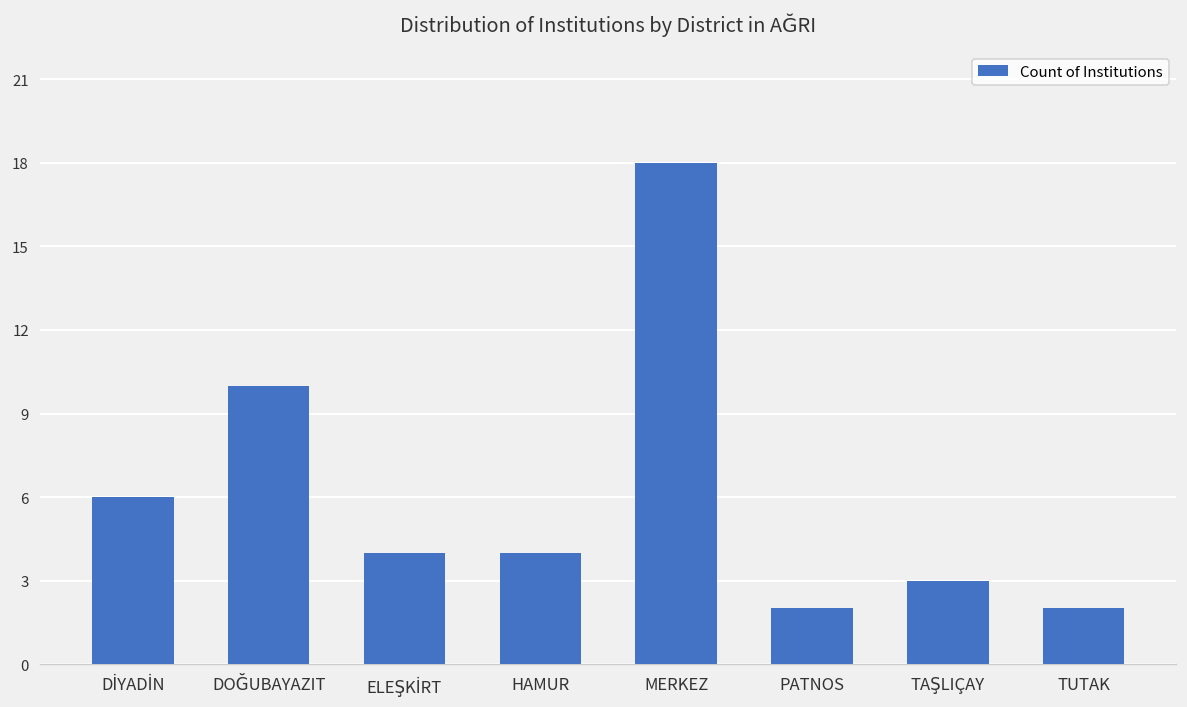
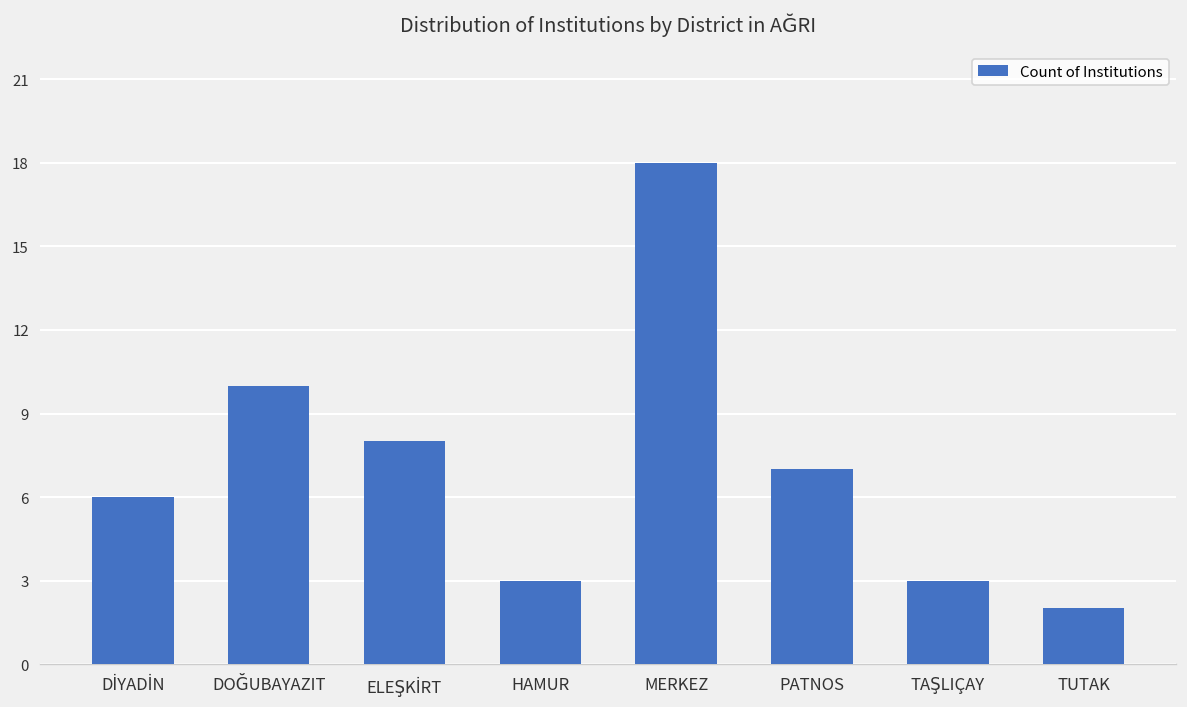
ELEŞKİRT: 4 -> 8
HAMUR: 4 -> 3
PATNOS: 2 -> 7
